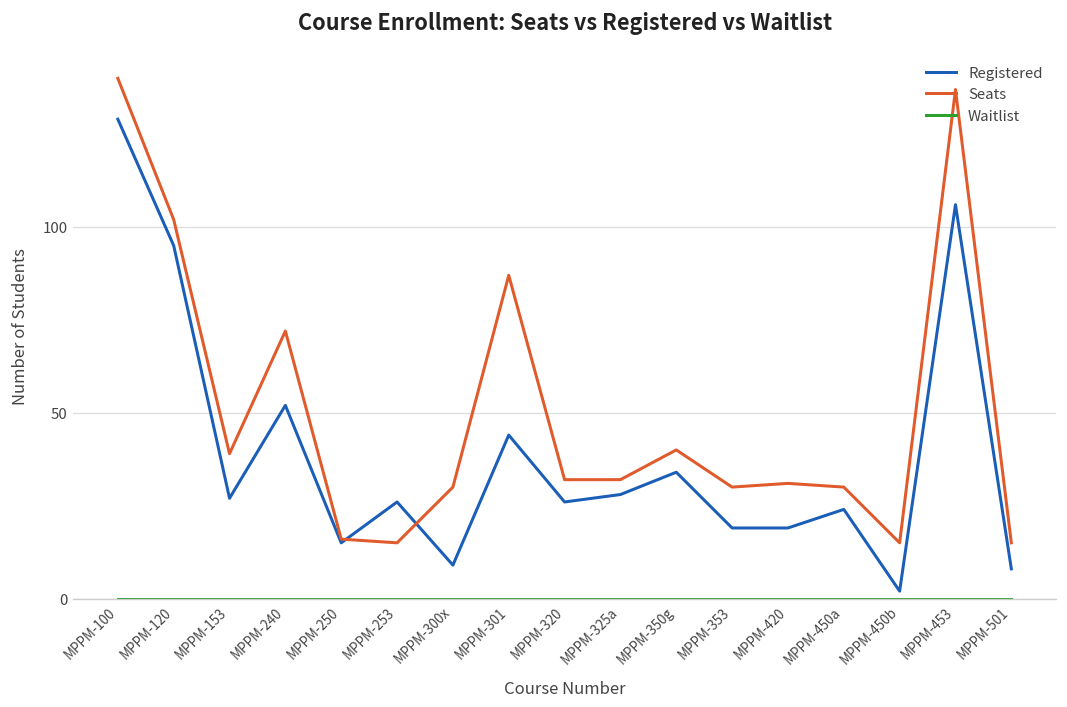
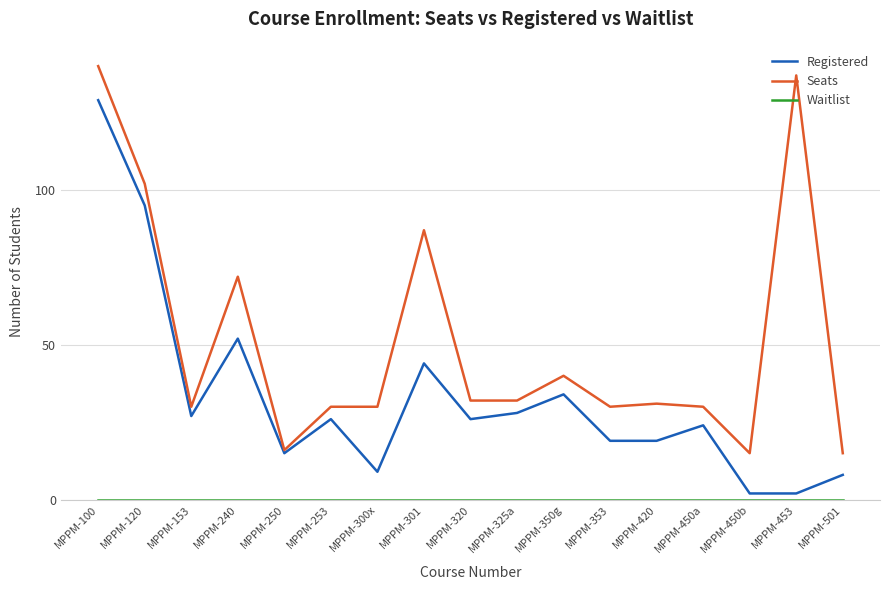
Seats, MPPM-153: 39 -> 30
Seats, MPPM-253: 15 -> 30
Registered, MPPM-453: 106 -> 2
